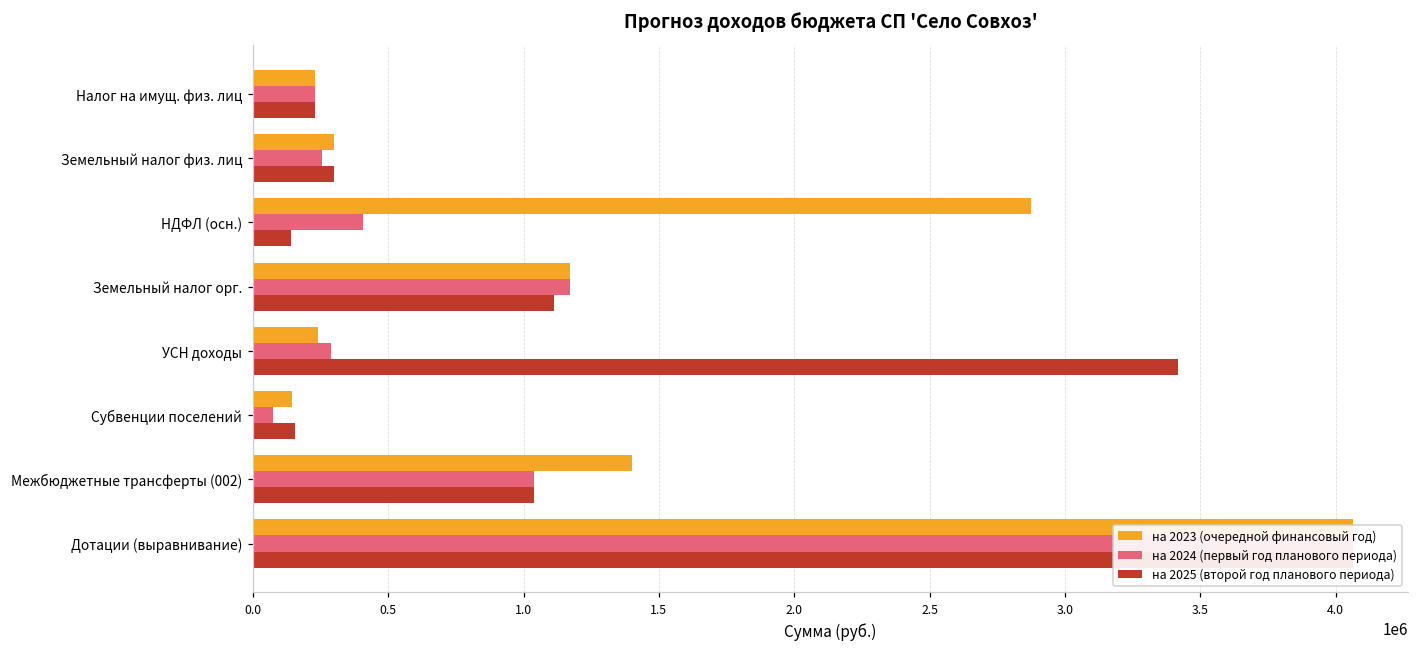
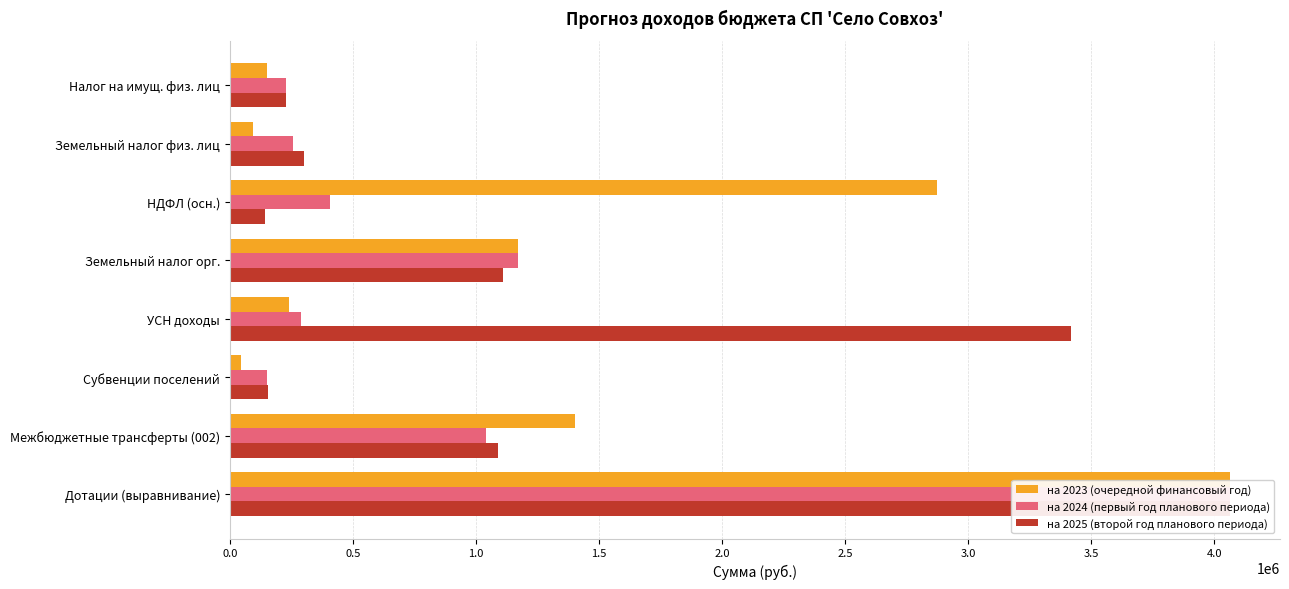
на 2023 (очередной финансовый год), Налог на имущ. физ. лиц: 230000 -> 150000
на 2023 (очередной финансовый год), Земельный налог физ. лиц: 300000 -> 90000
на 2023 (очередной финансовый год), Субвенции поселений: 140000 -> 40000
на 2024 (первый год планового периода), Субвенции поселений: 80000 -> 150000
на 2025 (второй год планового периода), Межбюджетные трансферты (002): 1040000 -> 1090000
